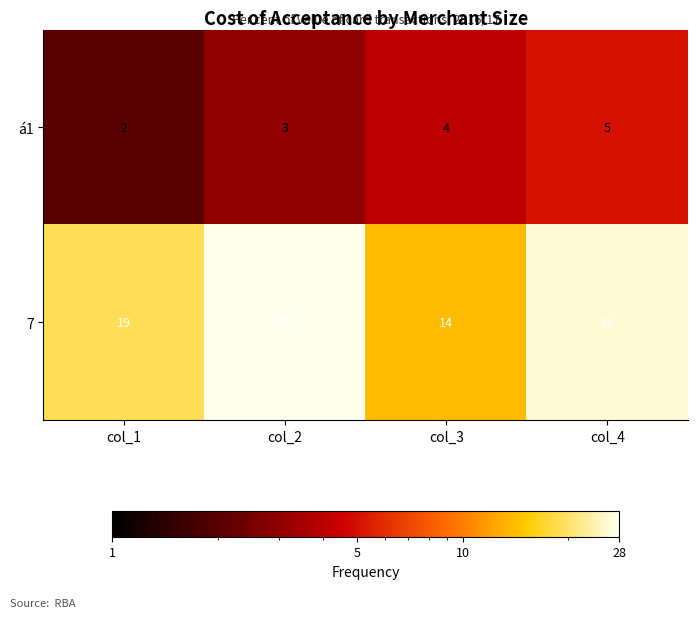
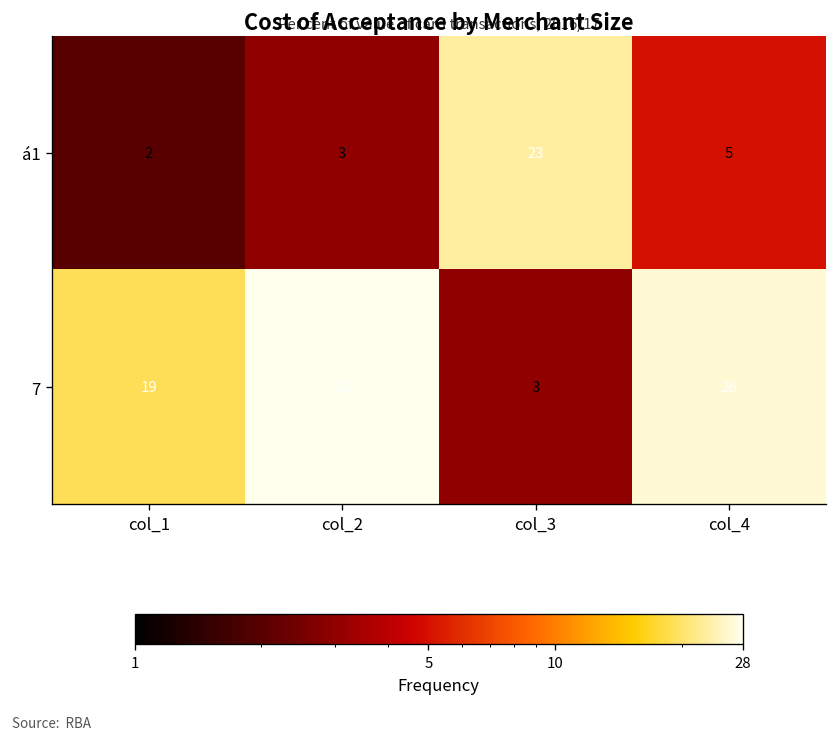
á1, col_3: 4 -> 23
7, col_3: 14 -> 3
